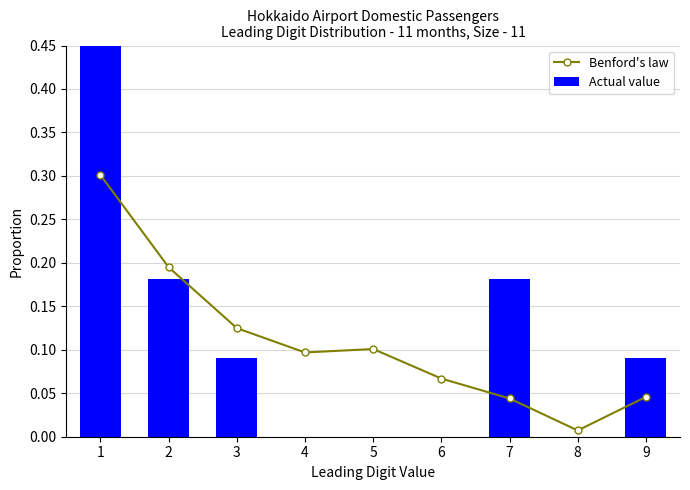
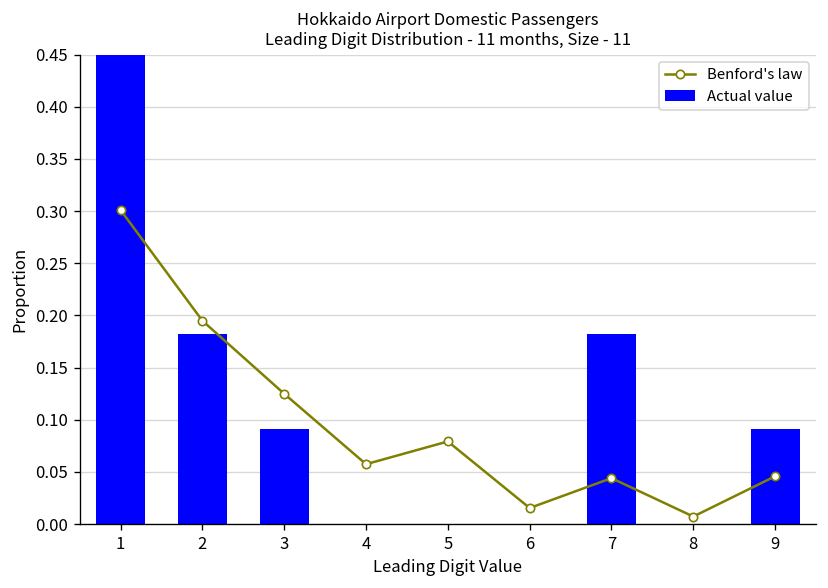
Benford's law, 4: 0.10 -> 0.06
Benford's law, 5: 0.10 -> 0.08
Benford's law, 6: 0.07 -> 0.02
